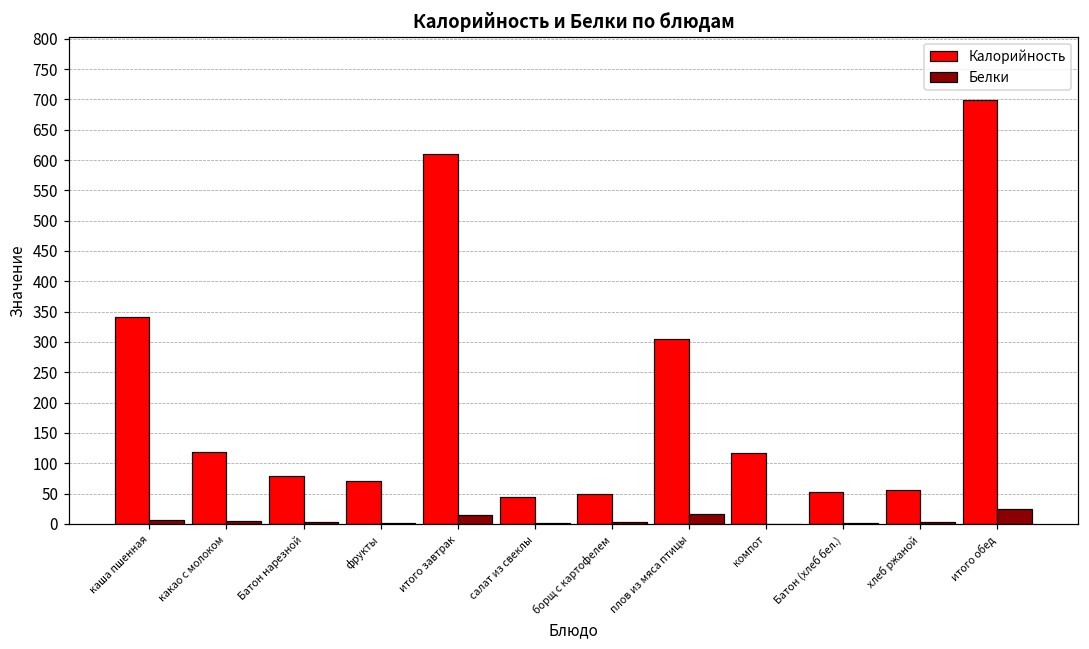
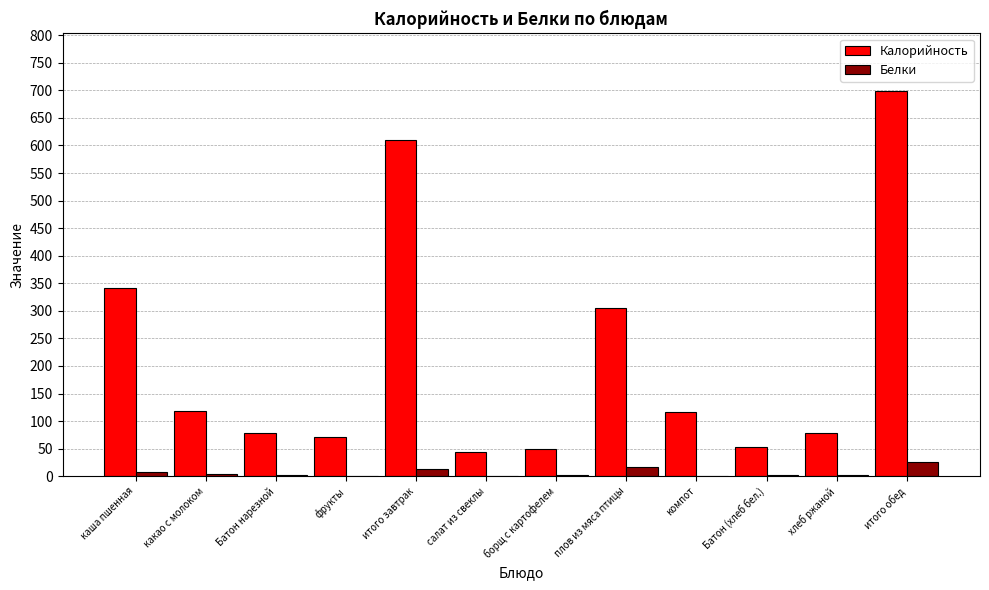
Калорийность, хлеб ржаной: 60 -> 80
